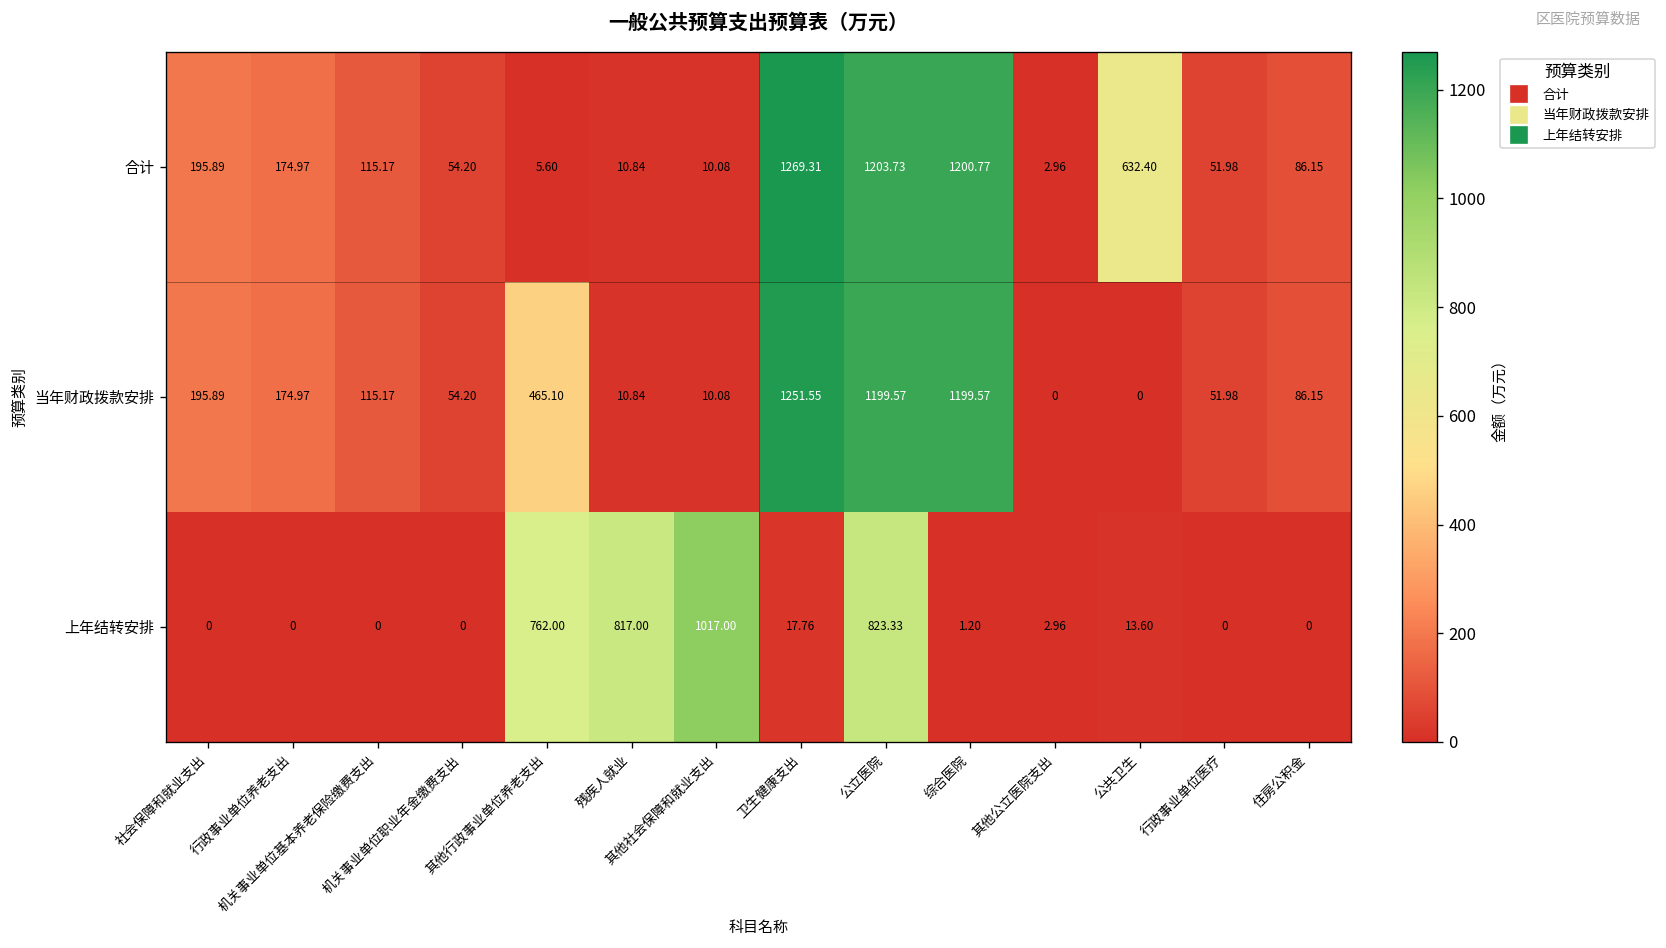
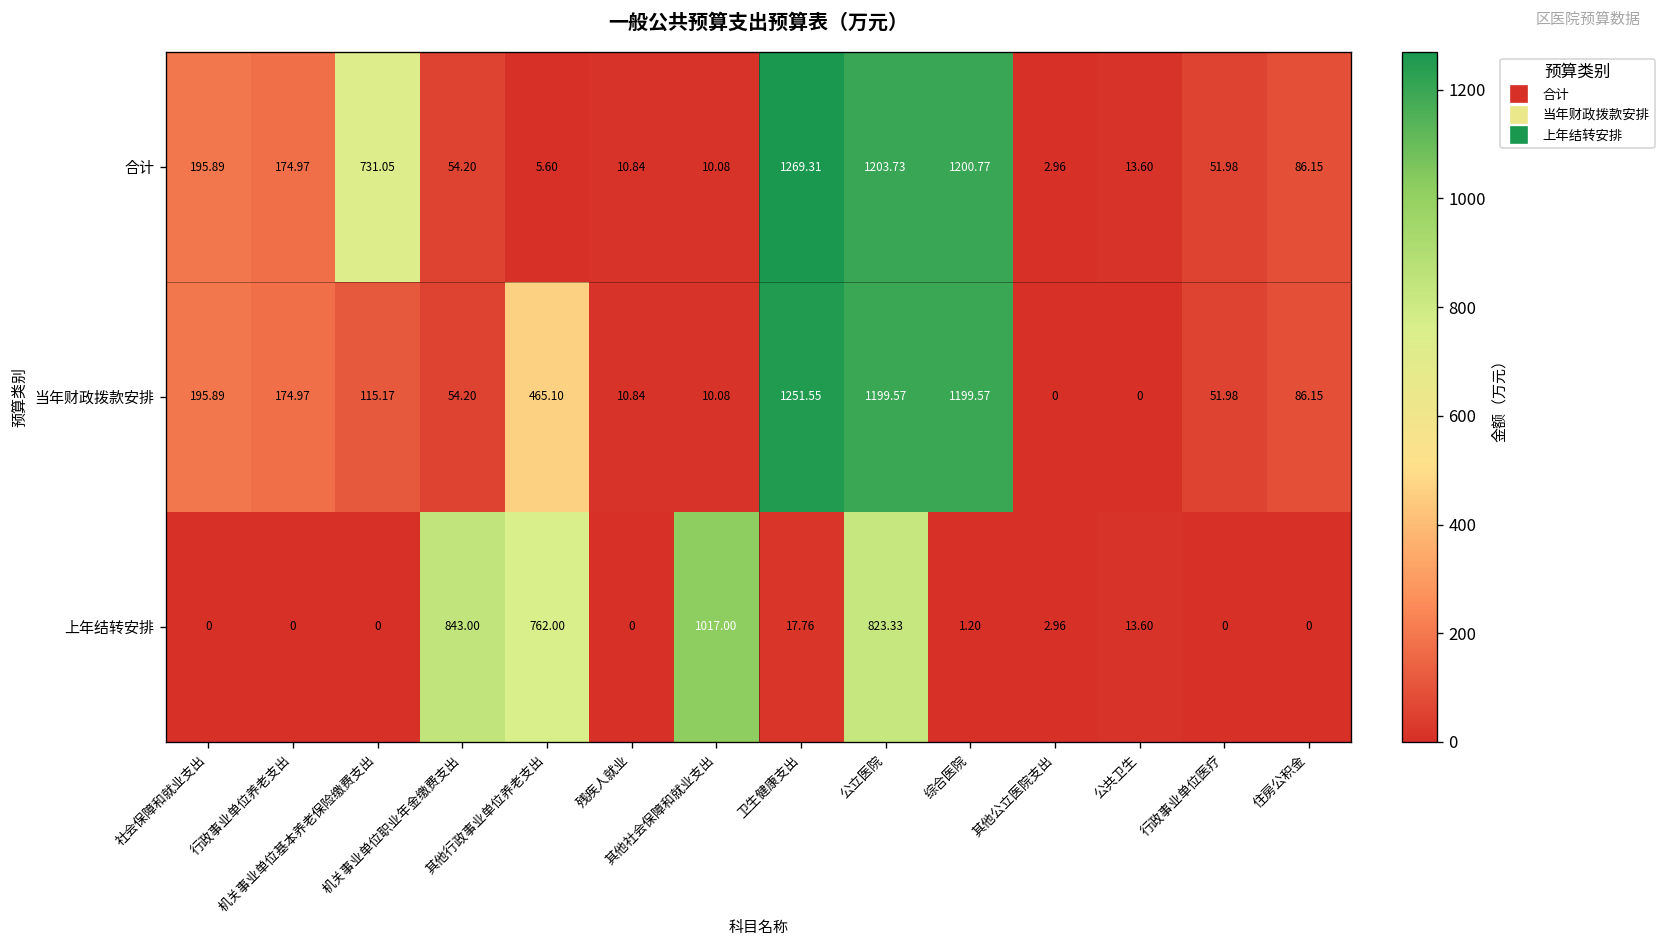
合计, 机关事业单位基本养老保险缴费支出: 115.17 -> 731.05
合计, 公共卫生: 632.40 -> 13.60
上年结转安排, 机关事业单位职业年金缴费支出: 0 -> 843.00
上年结转安排, 残疾人就业: 817.00 -> 0
